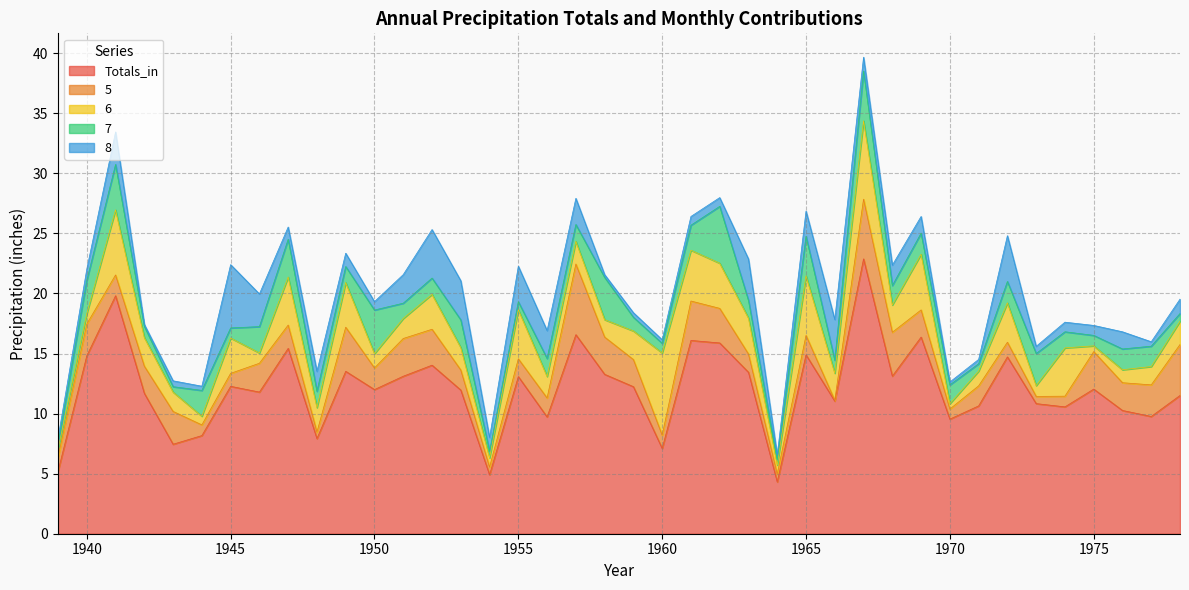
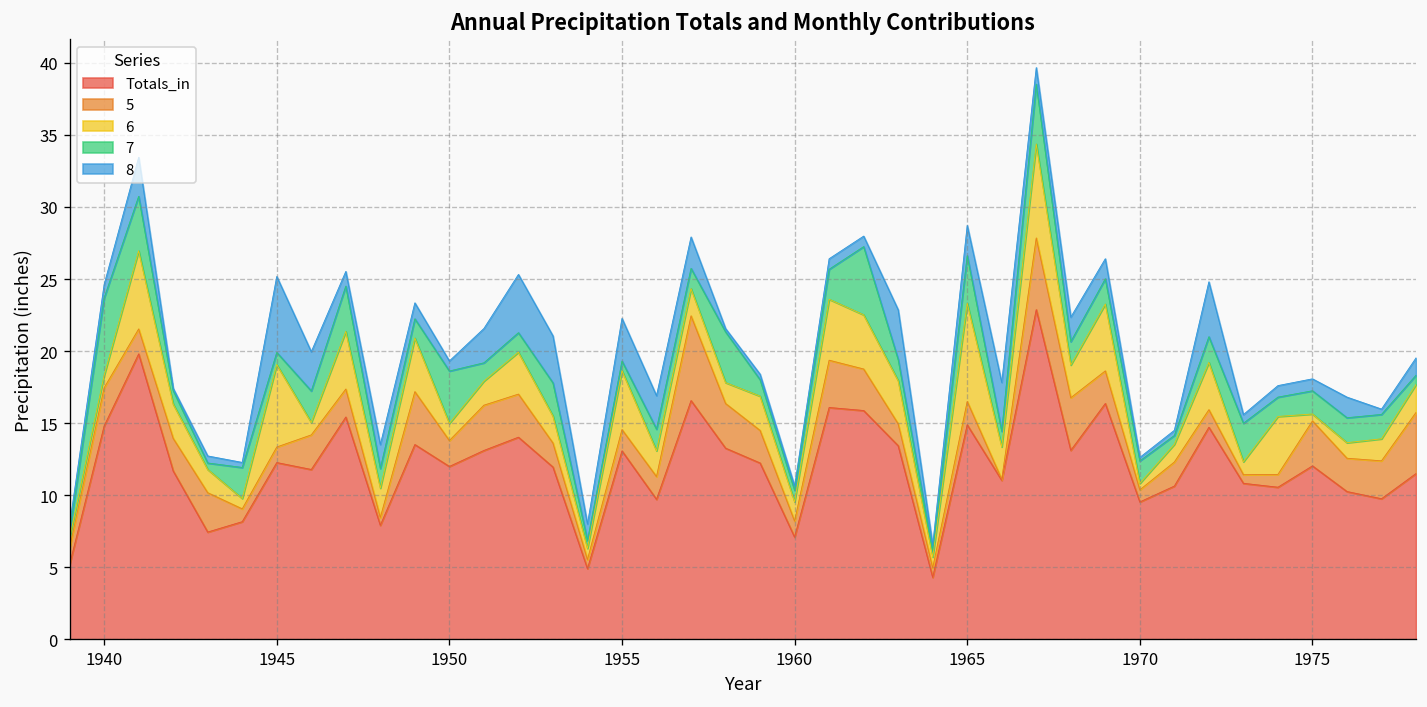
7, 1940: 2.8 -> 5.4
6, 1945: 2.9 -> 5.7
6, 1960: 6.8 -> 1.3
6, 1965: 5.0 -> 6.8
7, 1975: 0.9 -> 1.6
